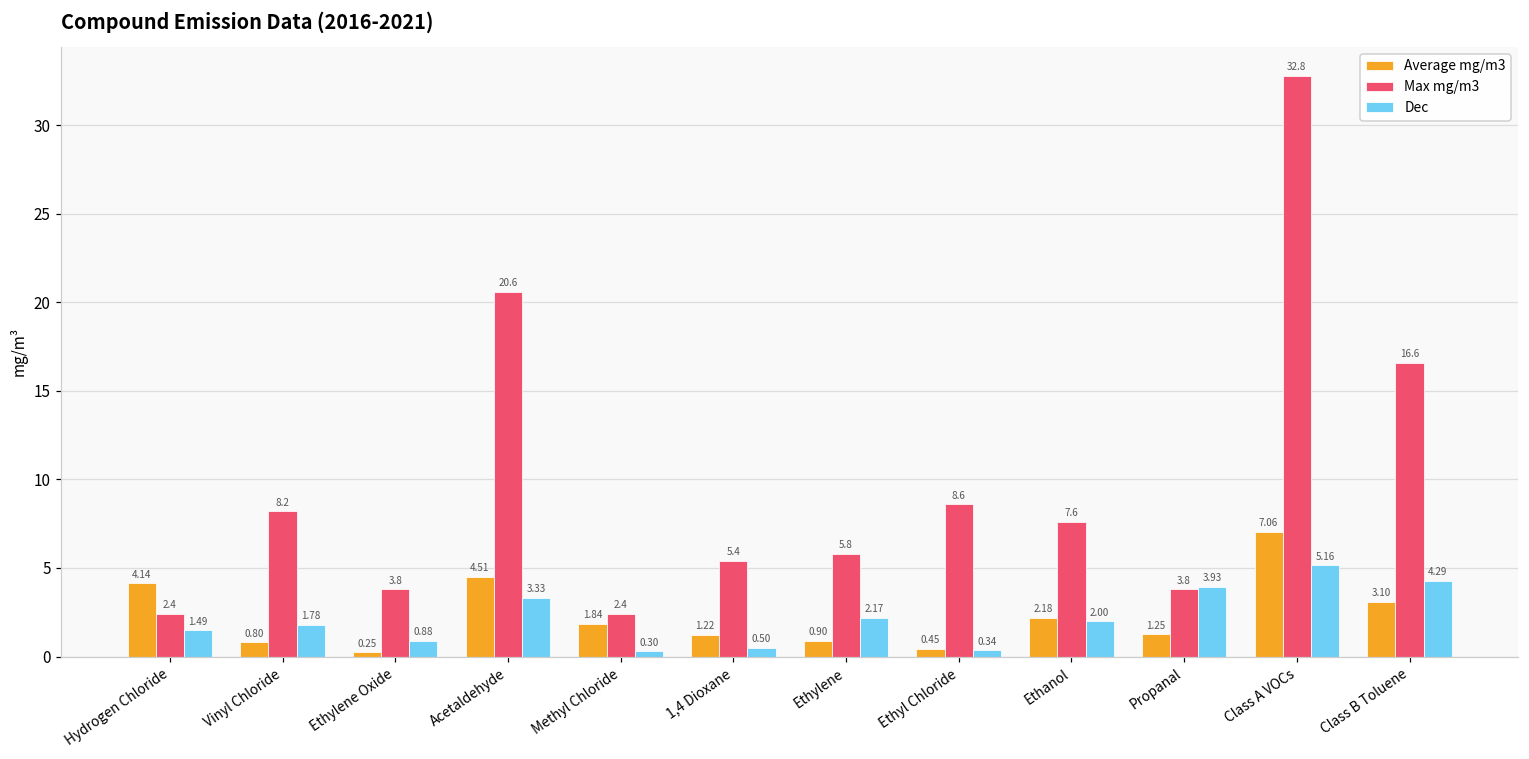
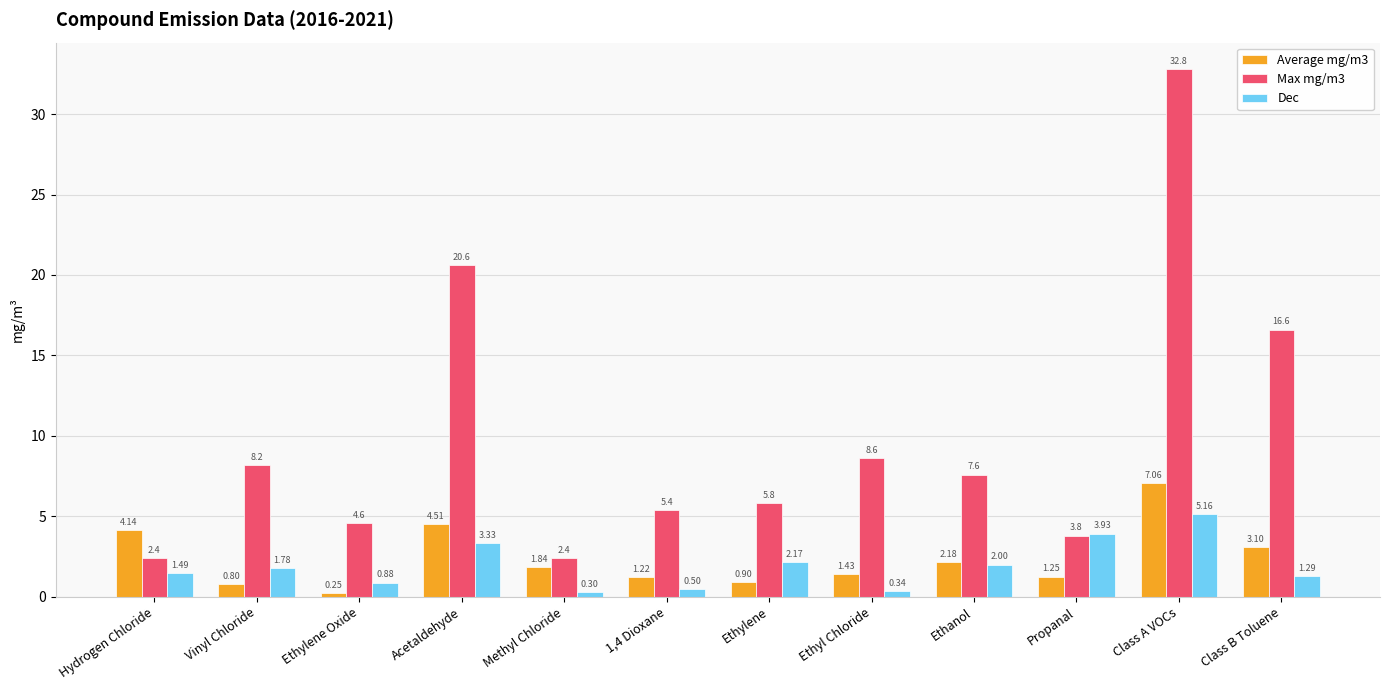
Max mg/m3, Ethylene Oxide: 3.8 -> 4.6
Average mg/m3, Ethyl Chloride: 0.45 -> 1.43
Dec, Class B Toluene: 4.29 -> 1.29
